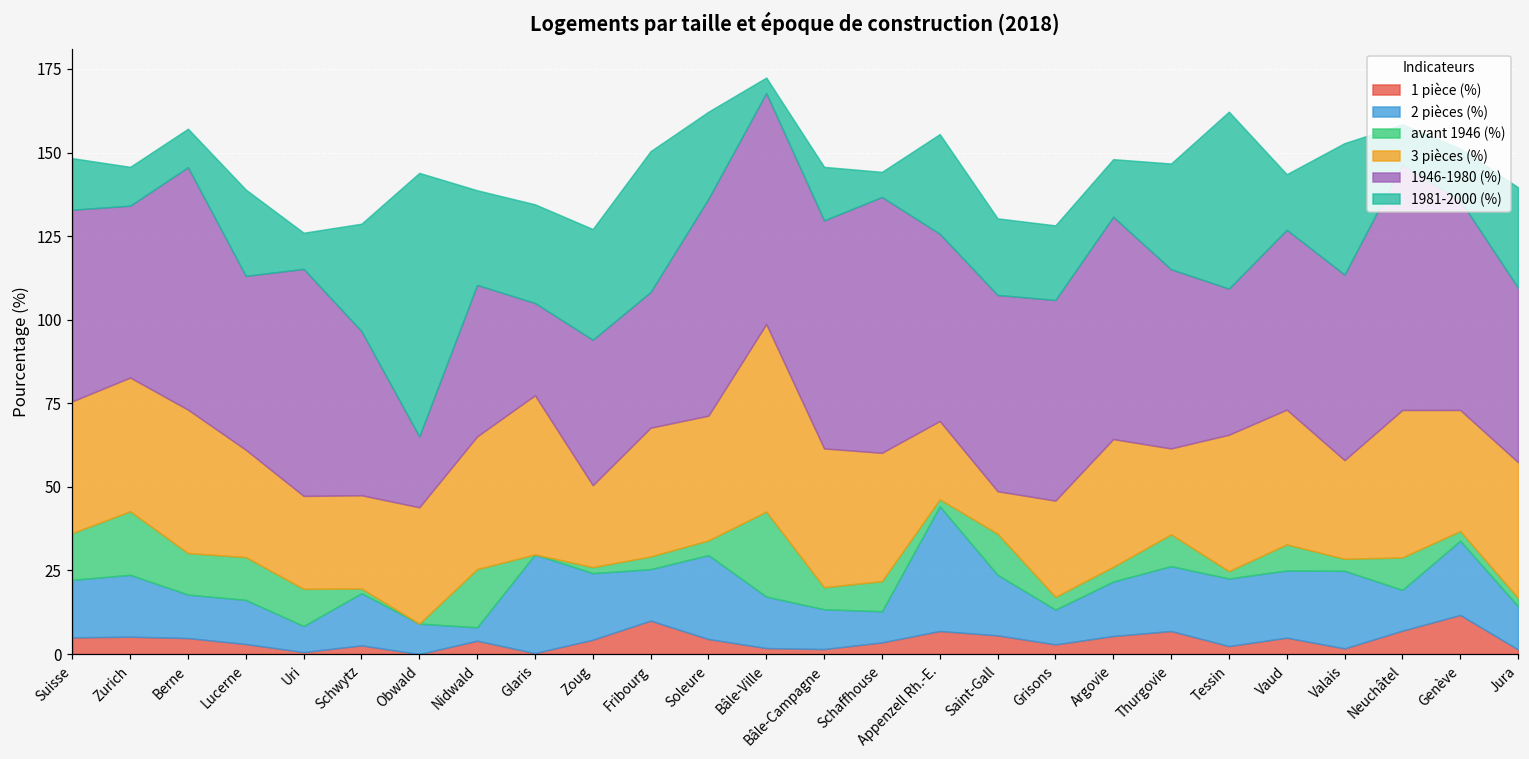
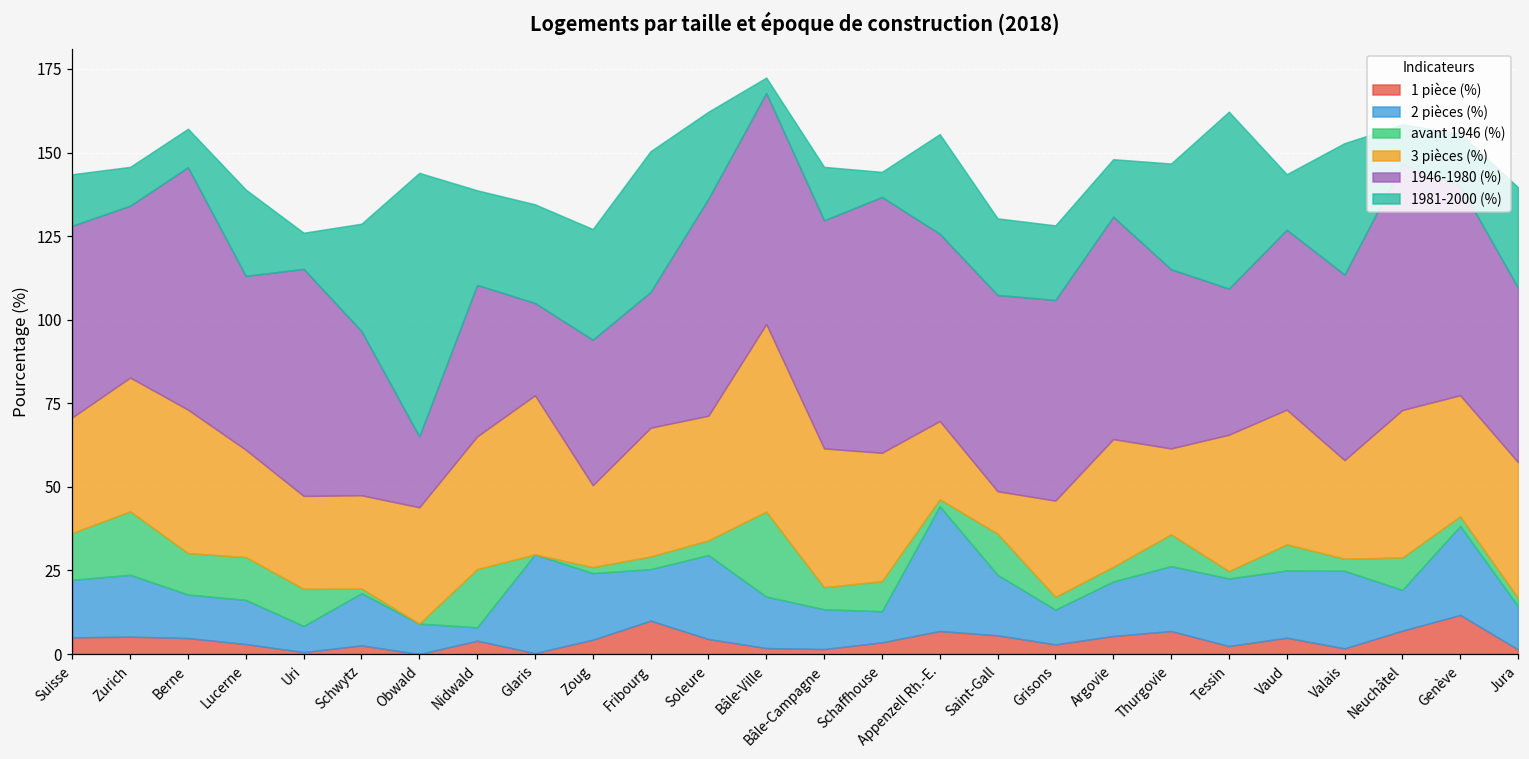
3 pièces (%), Suisse: 39 -> 35
2 pièces (%), Genève: 22 -> 27
